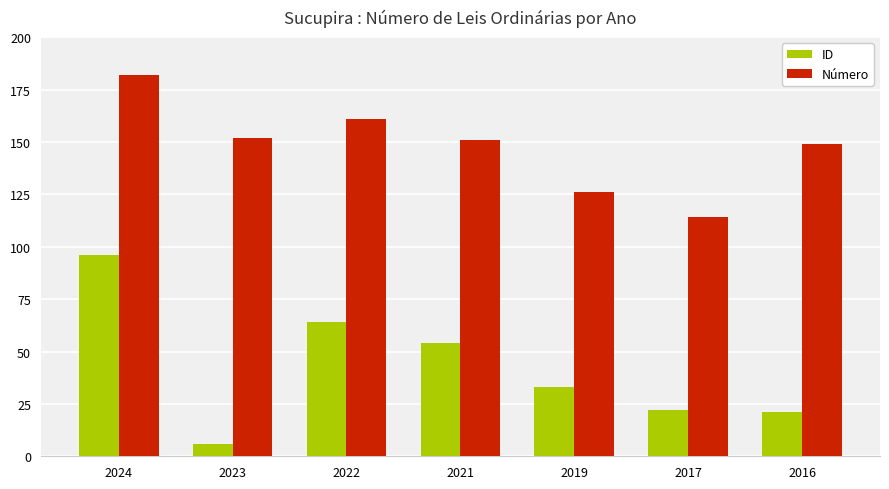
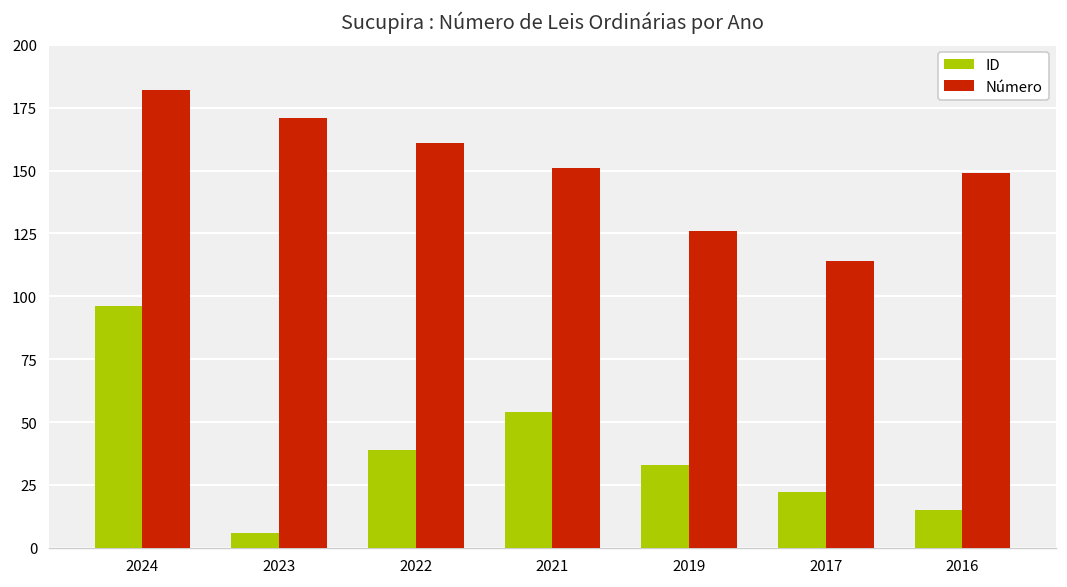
Número, 2023: 152 -> 171
ID, 2022: 64 -> 39
ID, 2016: 21 -> 15
